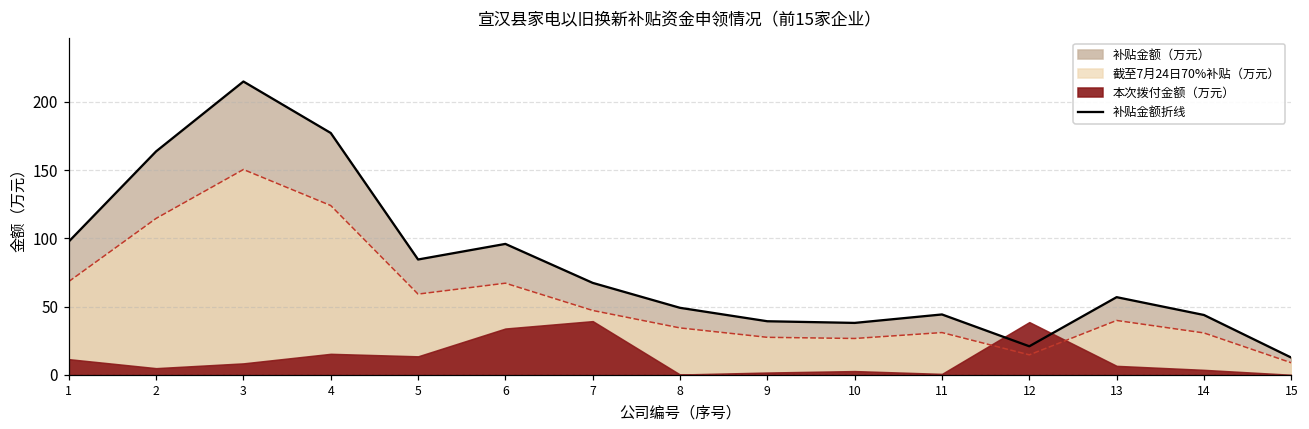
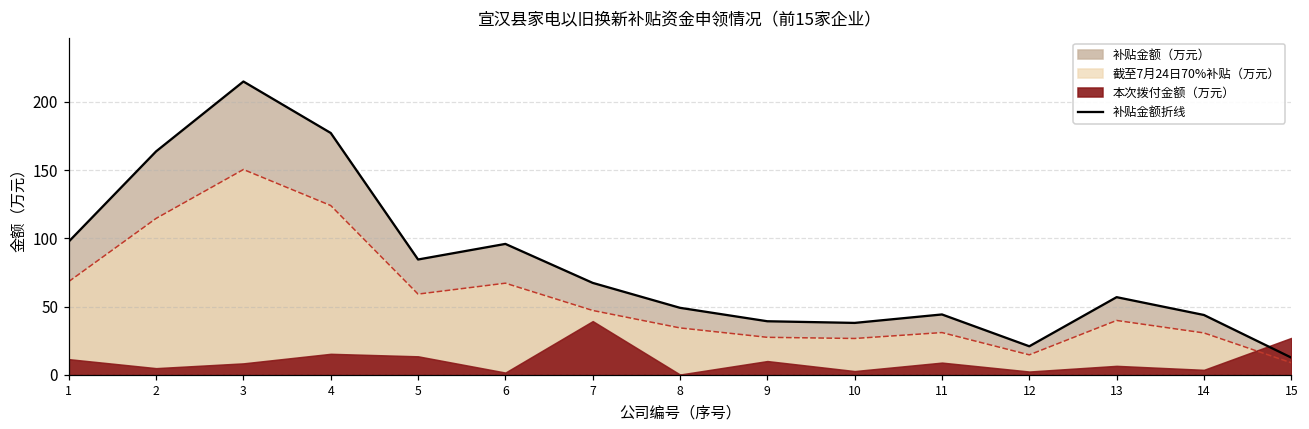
本次拨付金额（万元）, 6: 34 -> 2
本次拨付金额（万元）, 9: 2 -> 10
本次拨付金额（万元）, 11: 1 -> 9
本次拨付金额（万元）, 12: 39 -> 2
本次拨付金额（万元）, 15: 0 -> 27
